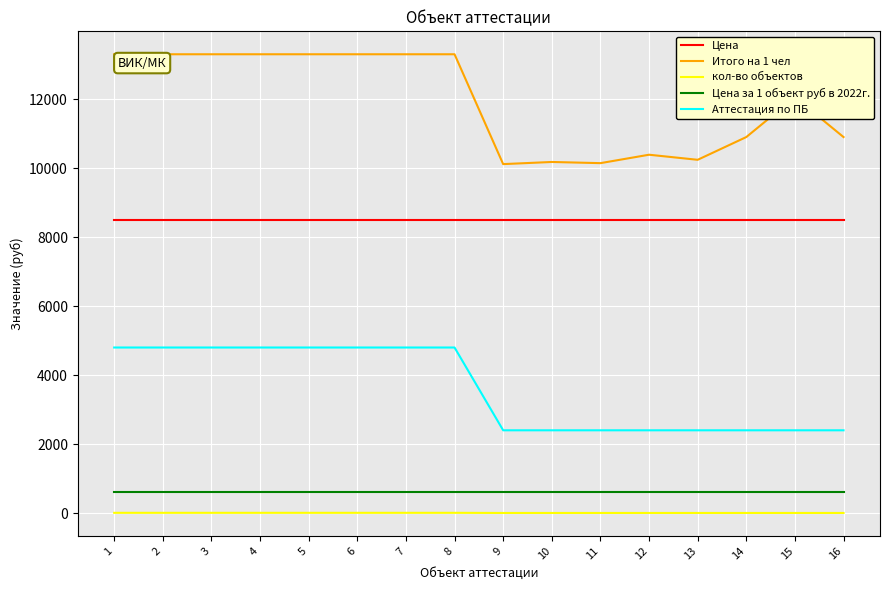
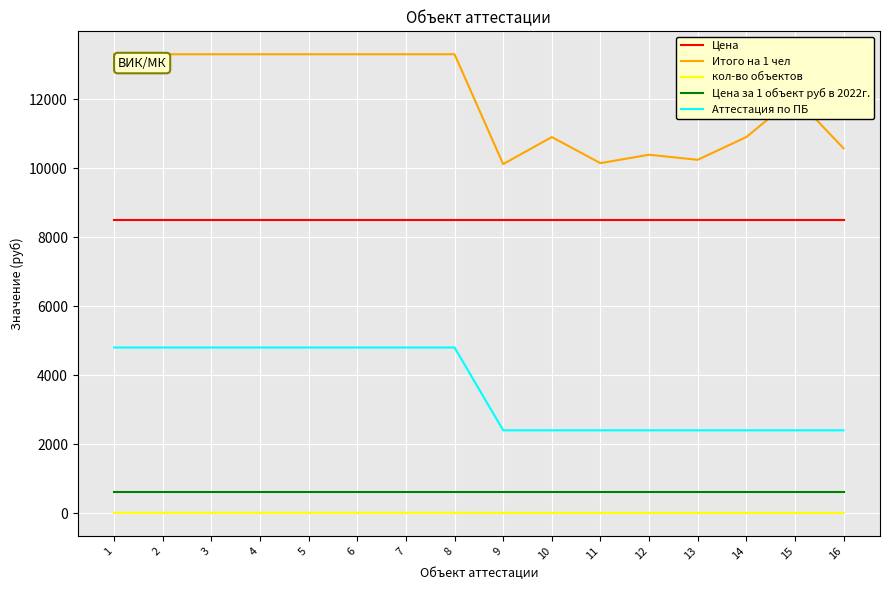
Итого на 1 чел, 10: 10200 -> 10900
Итого на 1 чел, 16: 10900 -> 10600
